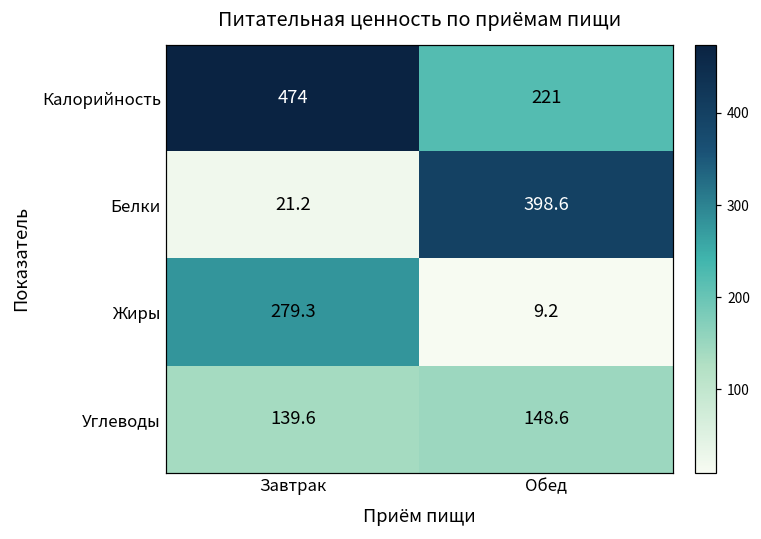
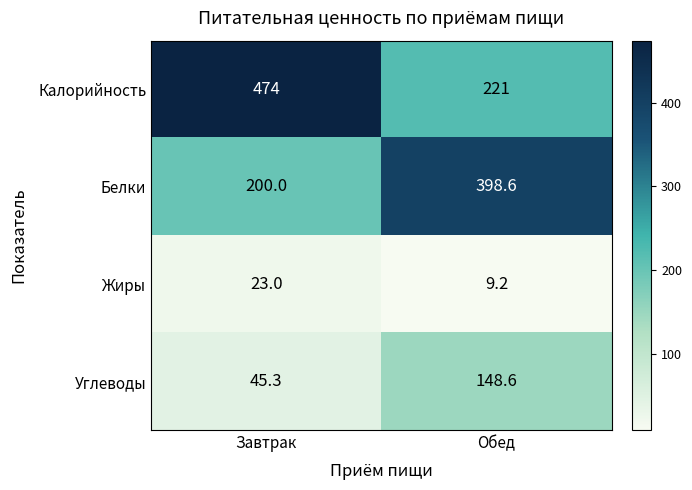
Белки, Завтрак: 21.2 -> 200.0
Жиры, Завтрак: 279.3 -> 23.0
Углеводы, Завтрак: 139.6 -> 45.3
